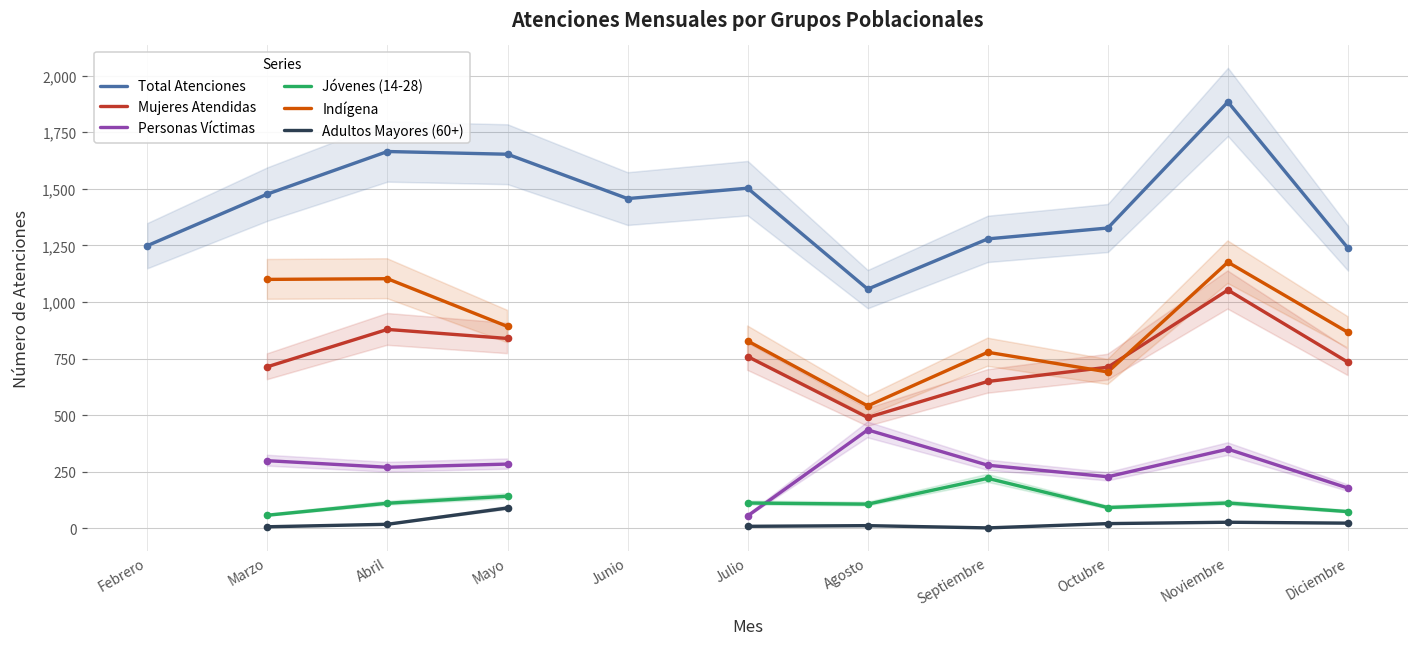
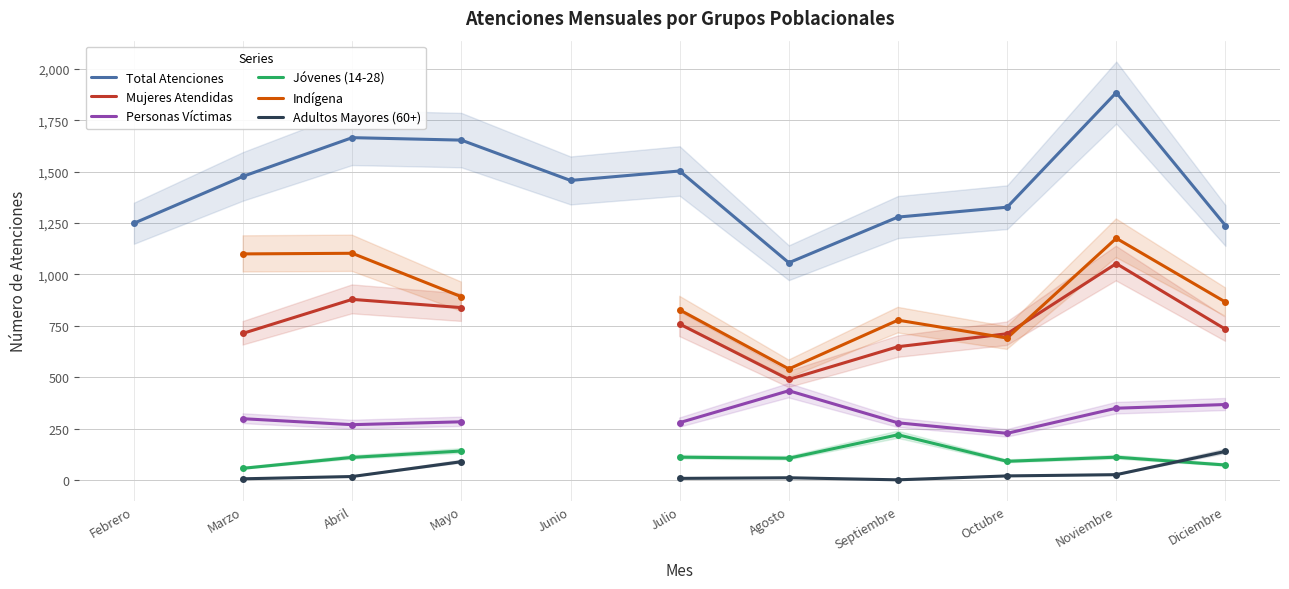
Personas Víctimas, Julio: 60 -> 280
Personas Víctimas, Diciembre: 180 -> 370
Adultos Mayores (60+), Diciembre: 20 -> 140
